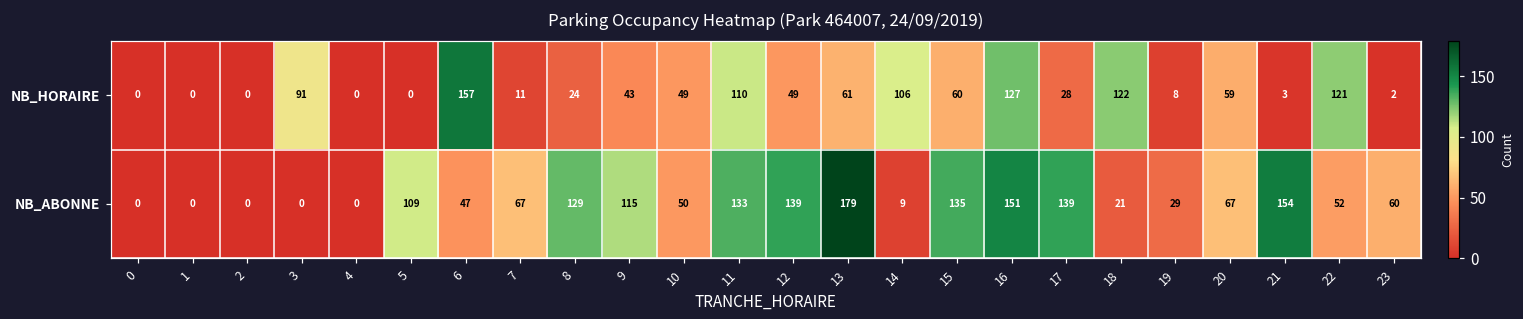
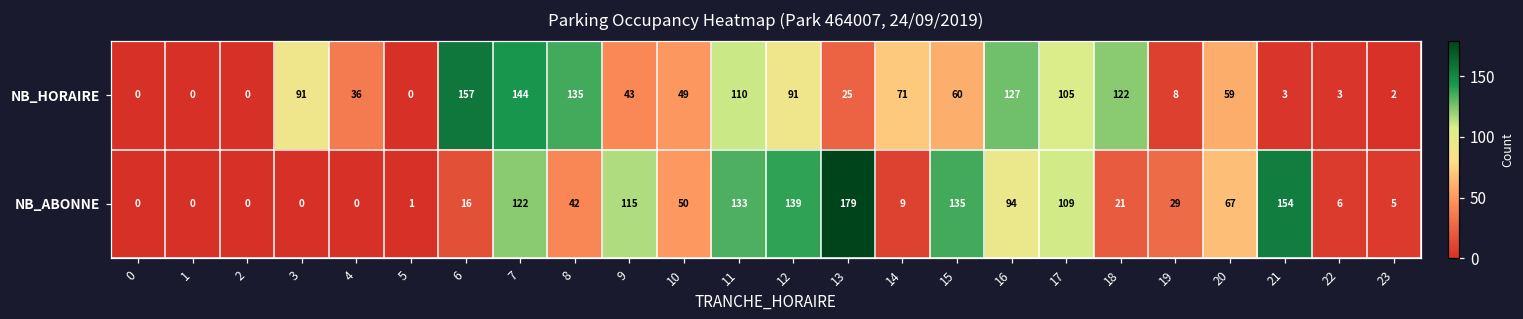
NB_HORAIRE, 4: 0 -> 36
NB_HORAIRE, 7: 11 -> 144
NB_HORAIRE, 8: 24 -> 135
NB_HORAIRE, 12: 49 -> 91
NB_HORAIRE, 13: 61 -> 25
NB_HORAIRE, 14: 106 -> 71
NB_HORAIRE, 17: 28 -> 105
NB_HORAIRE, 22: 121 -> 3
NB_ABONNE, 5: 109 -> 1
NB_ABONNE, 6: 47 -> 16
NB_ABONNE, 7: 67 -> 122
NB_ABONNE, 8: 129 -> 42
NB_ABONNE, 16: 151 -> 94
NB_ABONNE, 17: 139 -> 109
NB_ABONNE, 22: 52 -> 6
NB_ABONNE, 23: 60 -> 5
